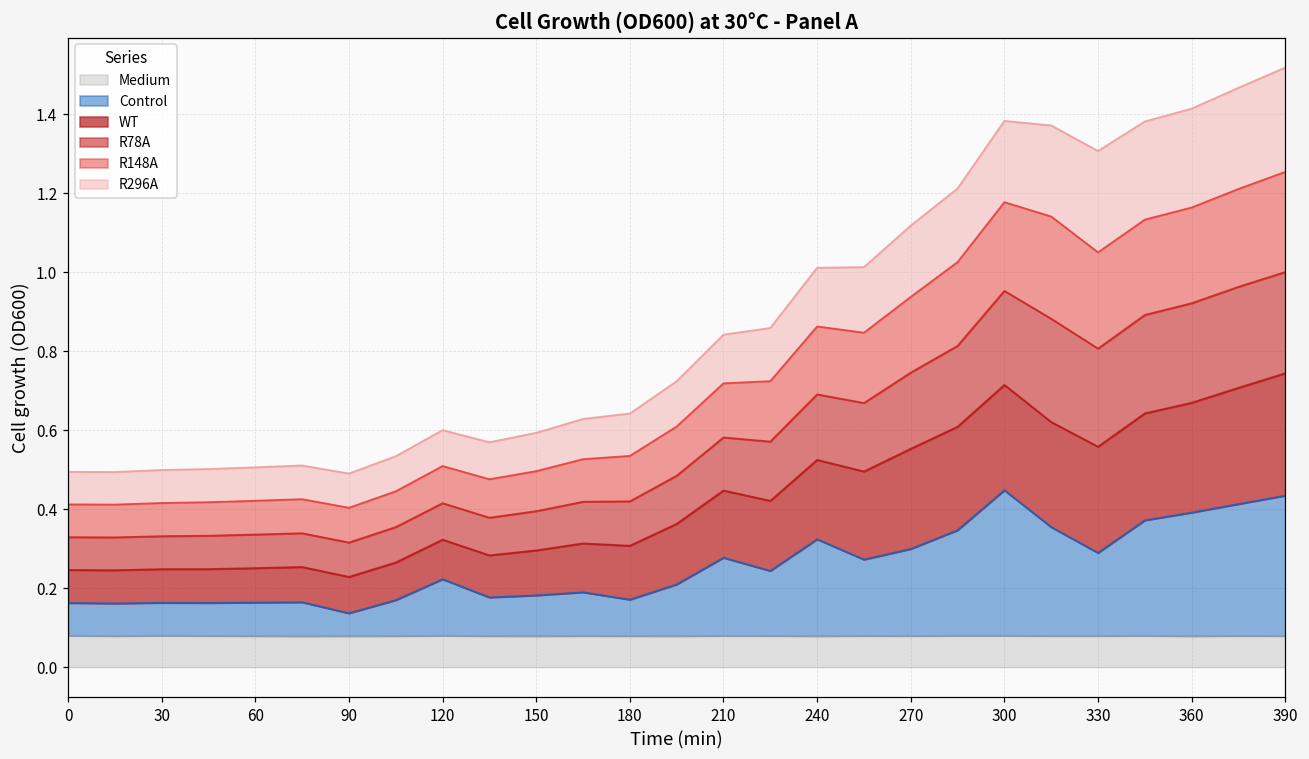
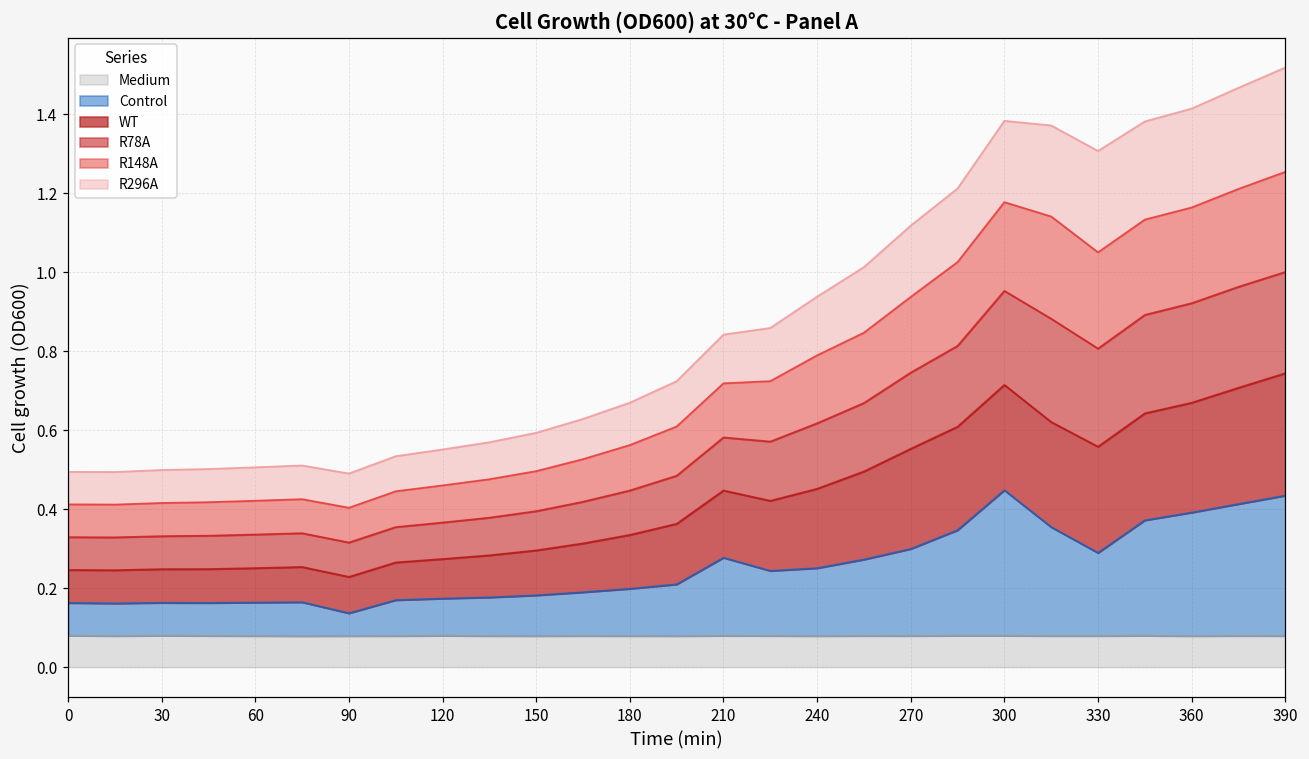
Control, 120: 0.14 -> 0.09
Control, 180: 0.09 -> 0.12
Control, 240: 0.24 -> 0.17
